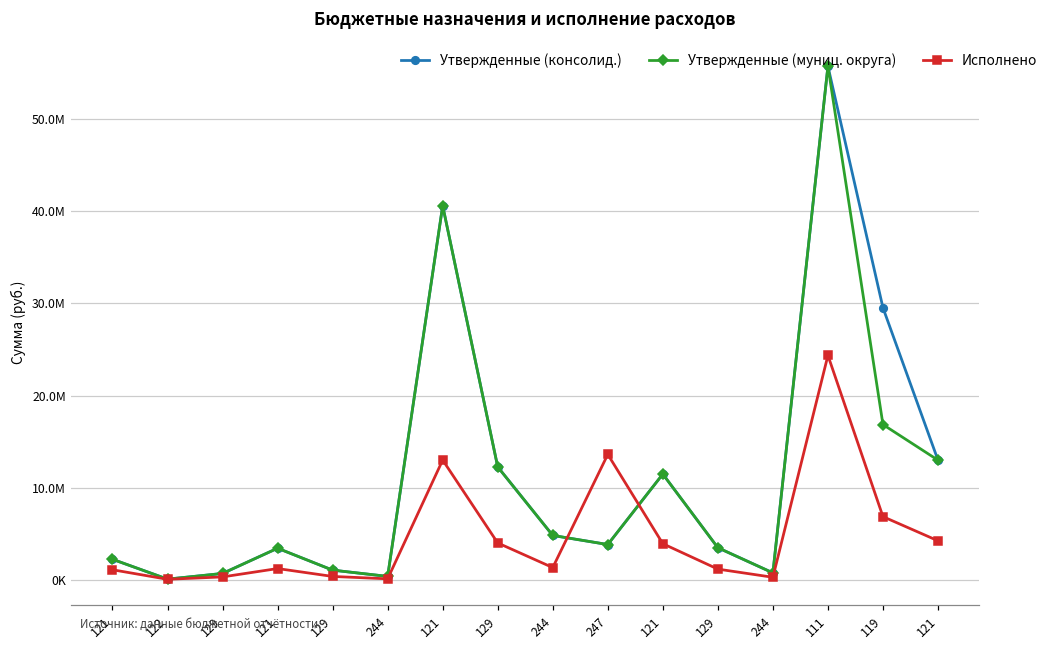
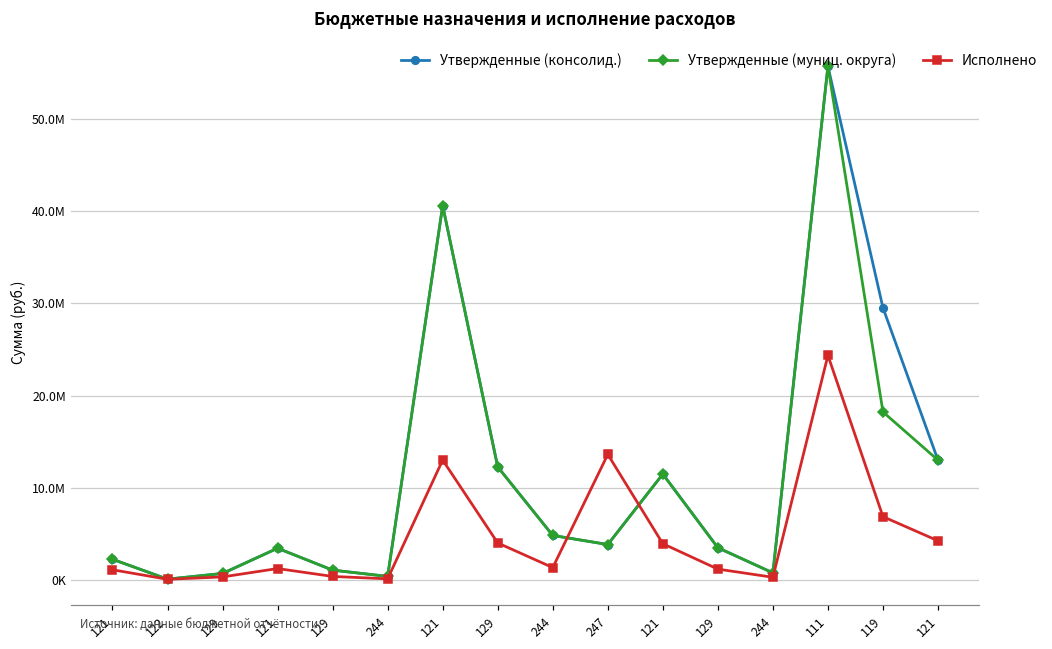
Утвержденные (муниц. округа), 119: 17000000 -> 18000000
